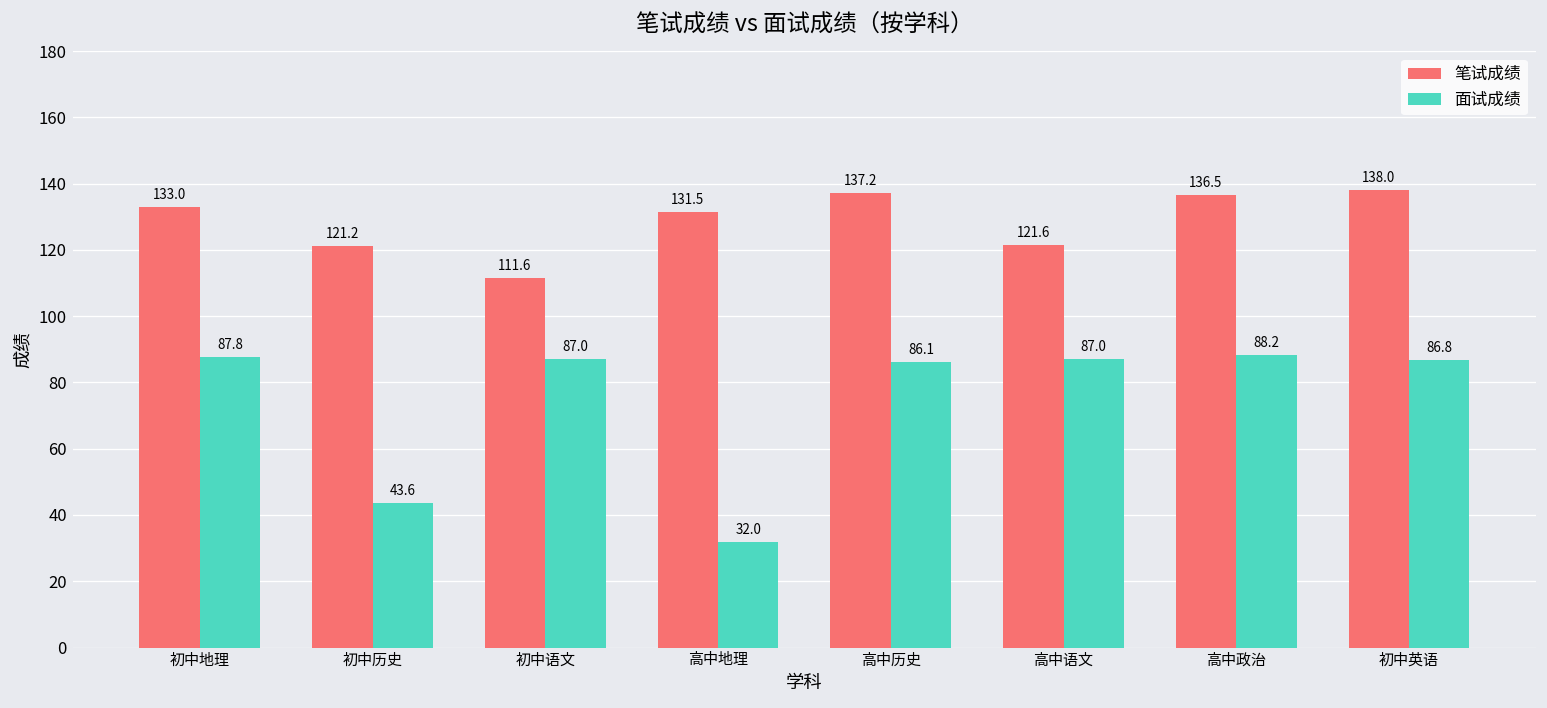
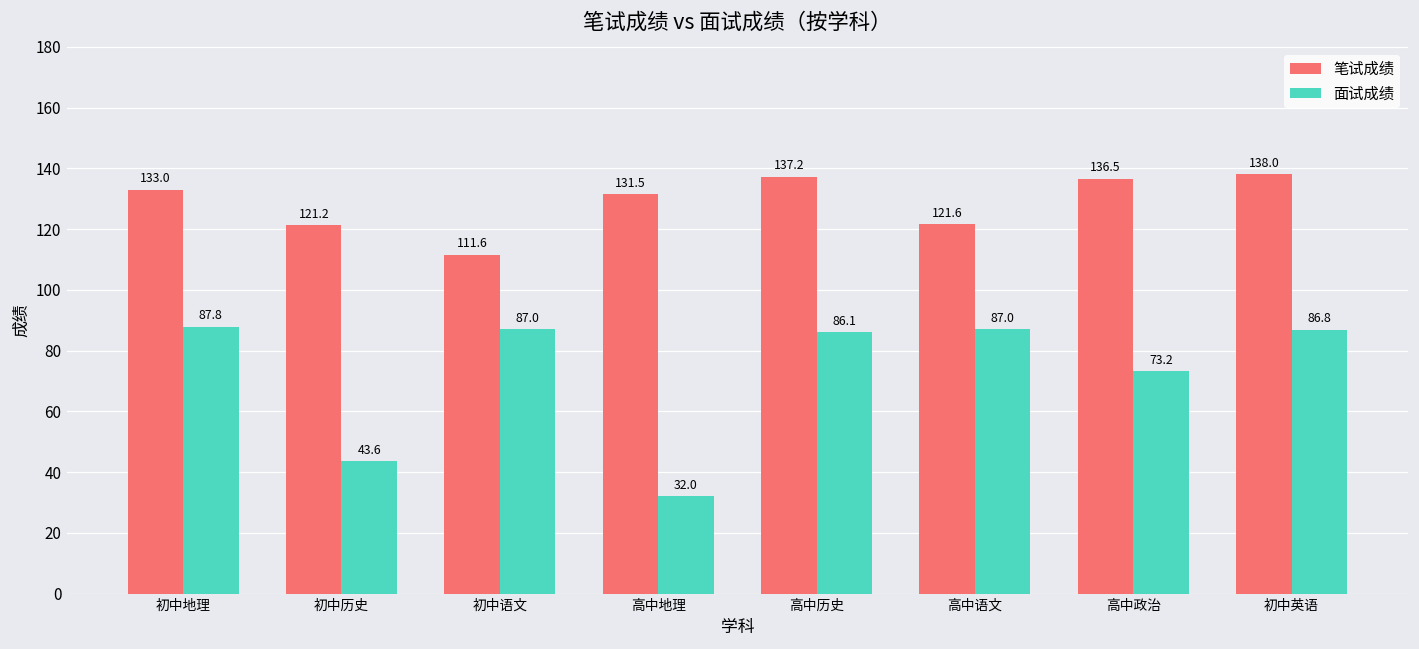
面试成绩, 高中政治: 88.2 -> 73.2
